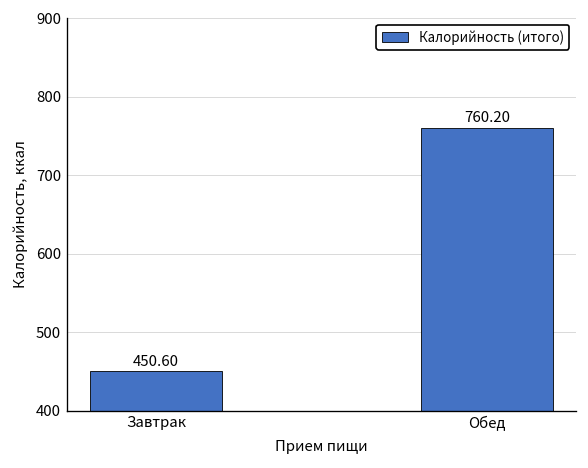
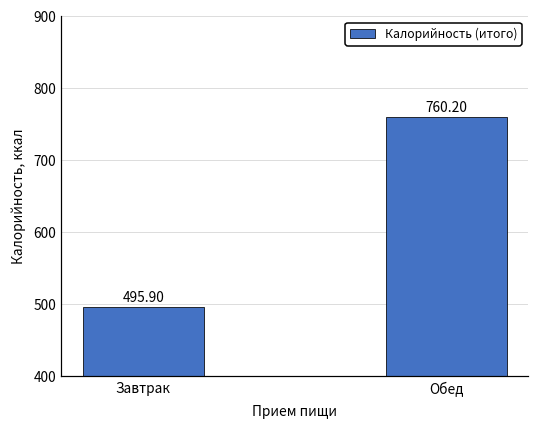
Завтрак: 450.60 -> 495.90
